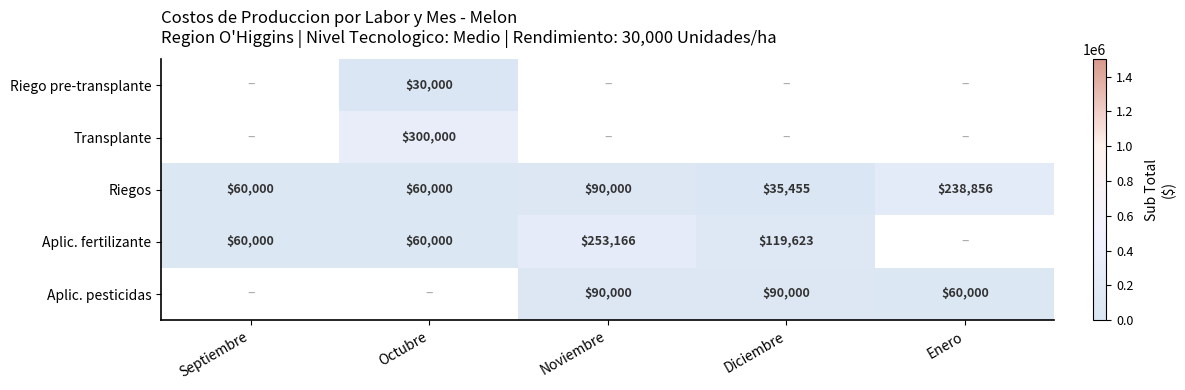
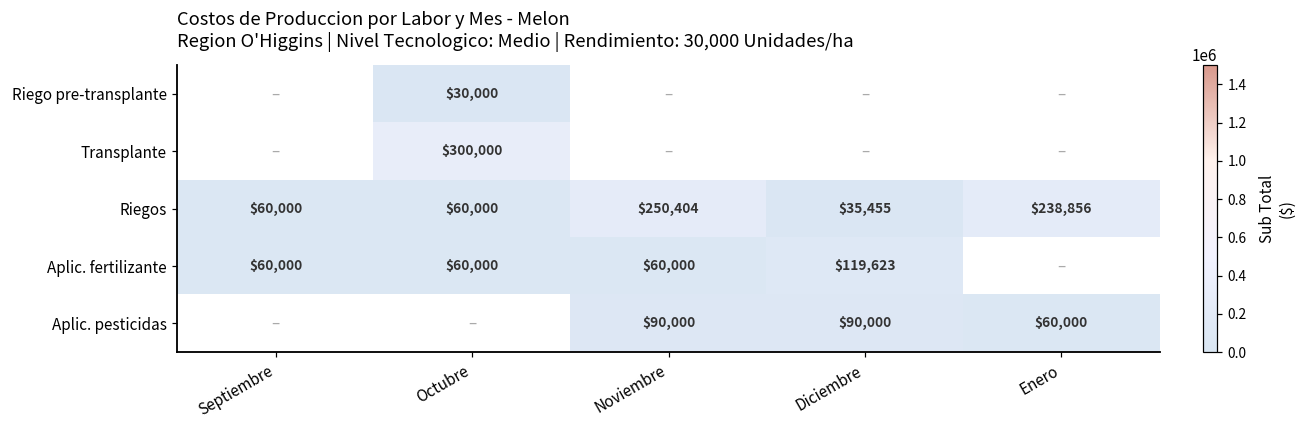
Riegos, Noviembre: $90,000 -> $250,404
Aplic. fertilizante, Noviembre: $253,166 -> $60,000
